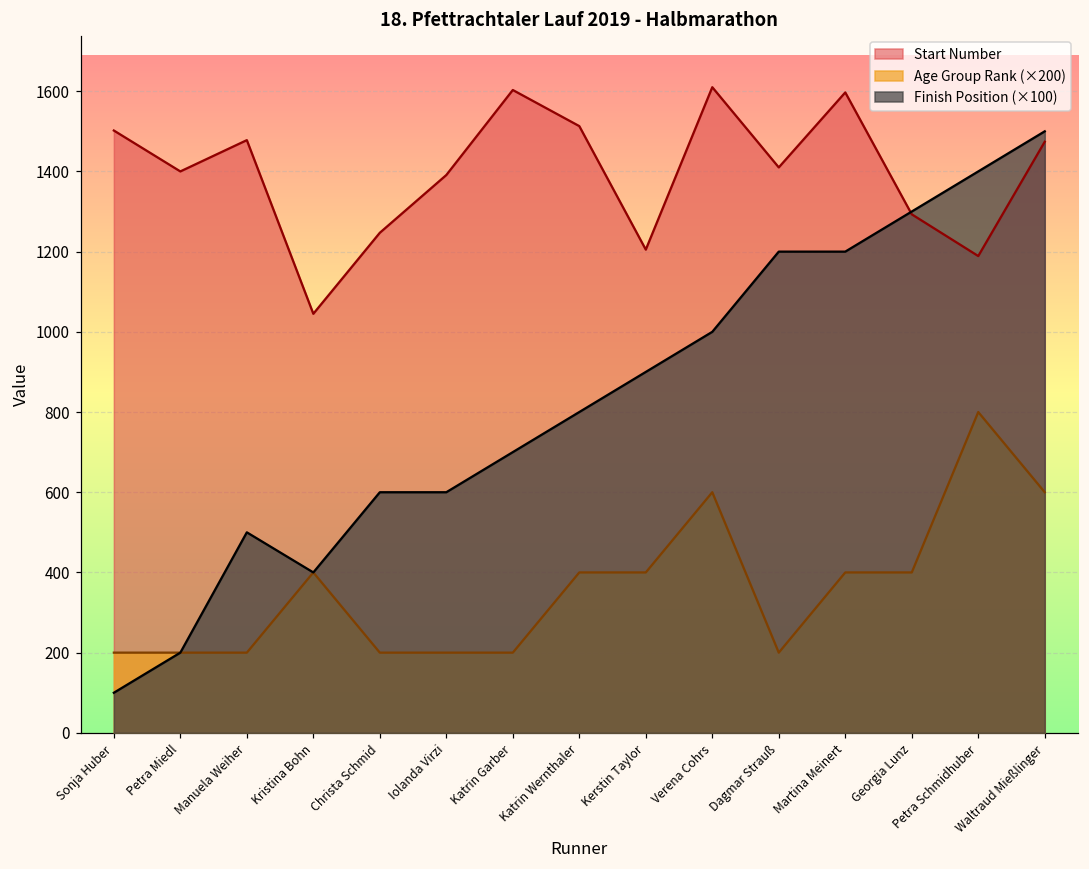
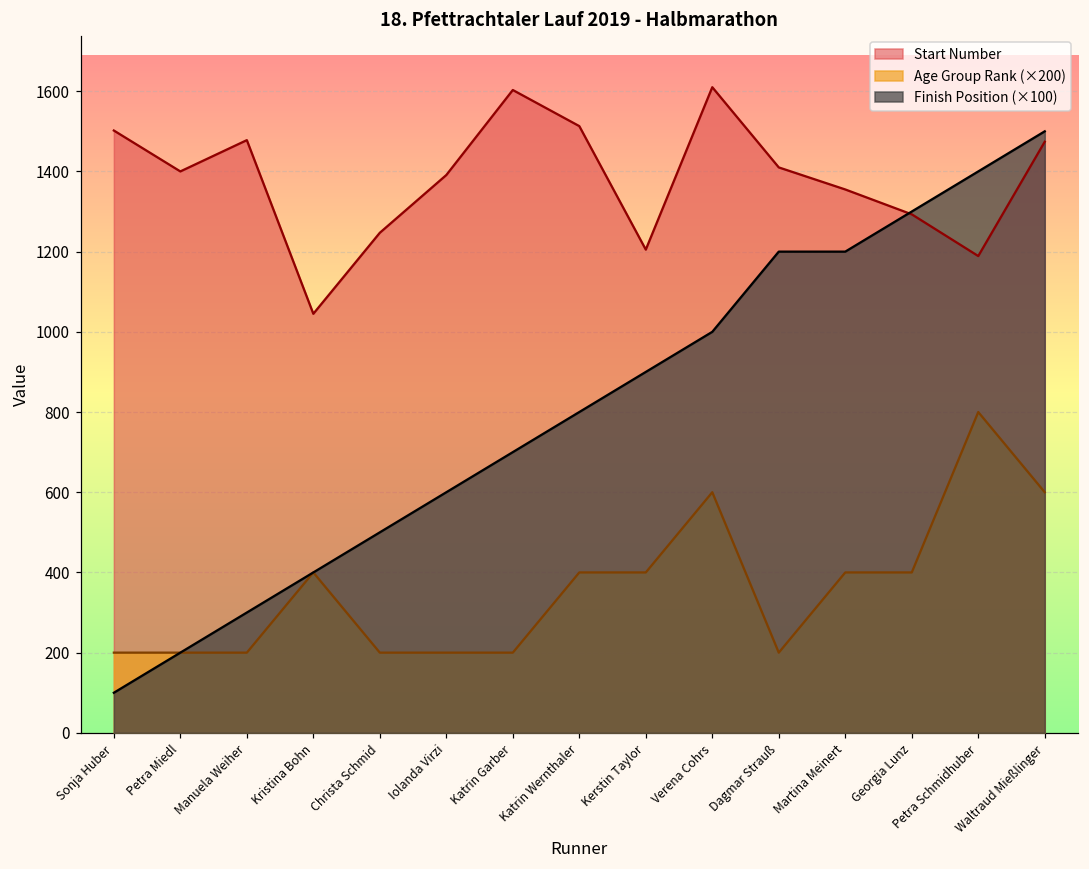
Finish Position (×100), Manuela Weiher: 500 -> 300
Finish Position (×100), Christa Schmid: 600 -> 500
Start Number, Martina Meinert: 1600 -> 1360
